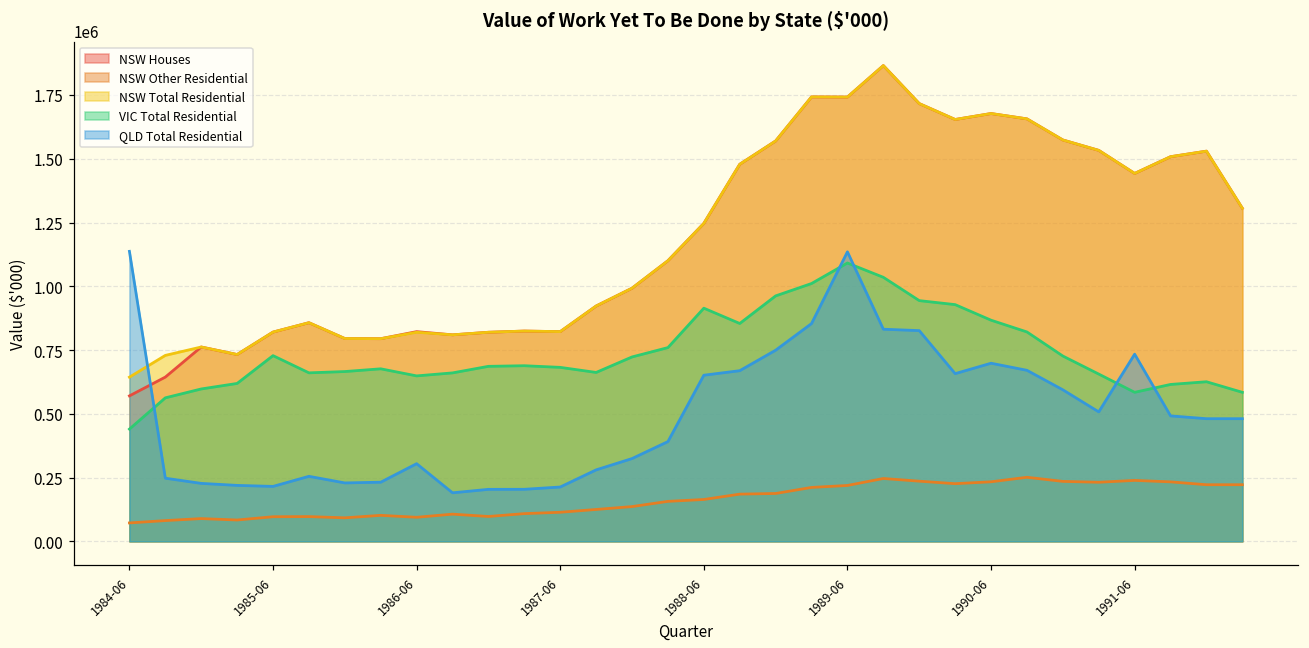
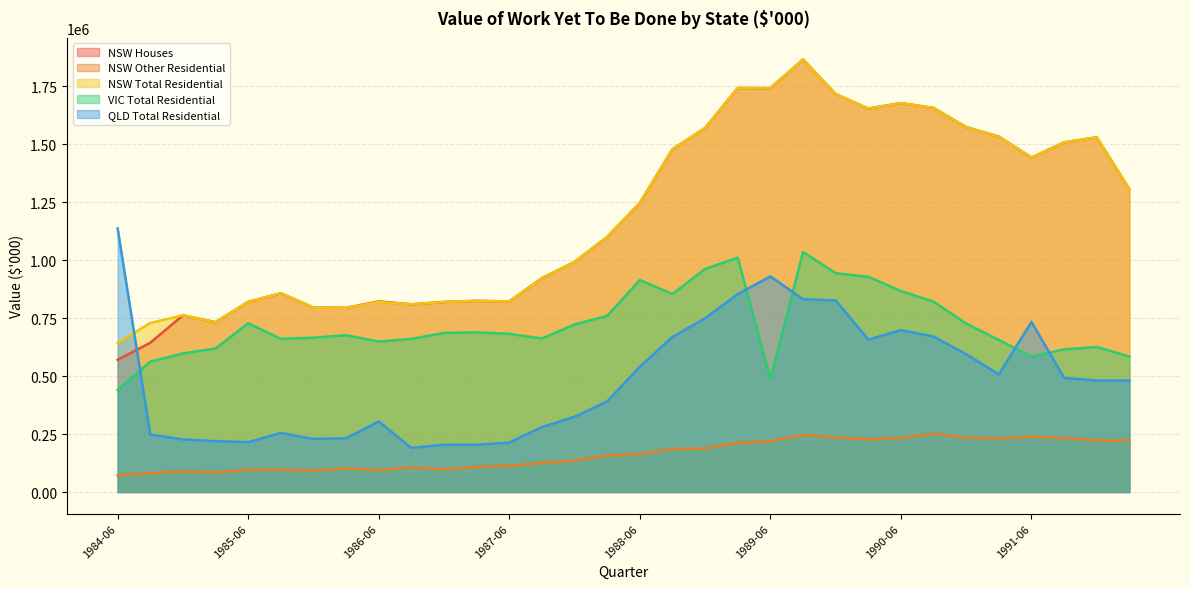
QLD Total Residential, 1988-06: 650000 -> 540000
VIC Total Residential, 1989-06: 1090000 -> 490000
QLD Total Residential, 1989-06: 1140000 -> 930000
